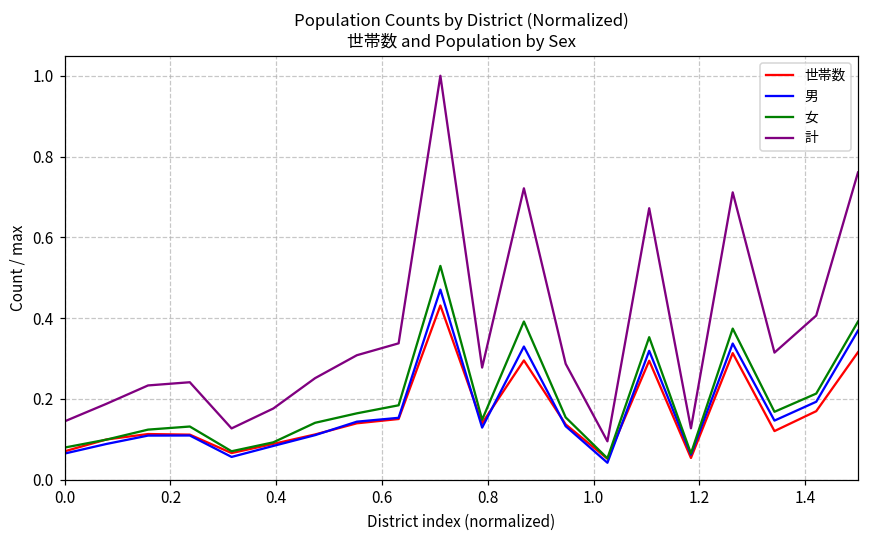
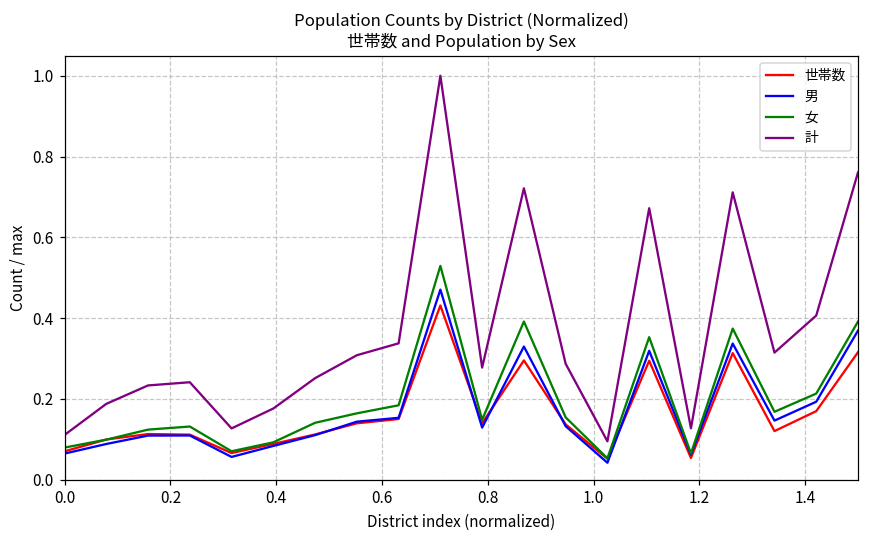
計, 0.0: 0.14 -> 0.11
